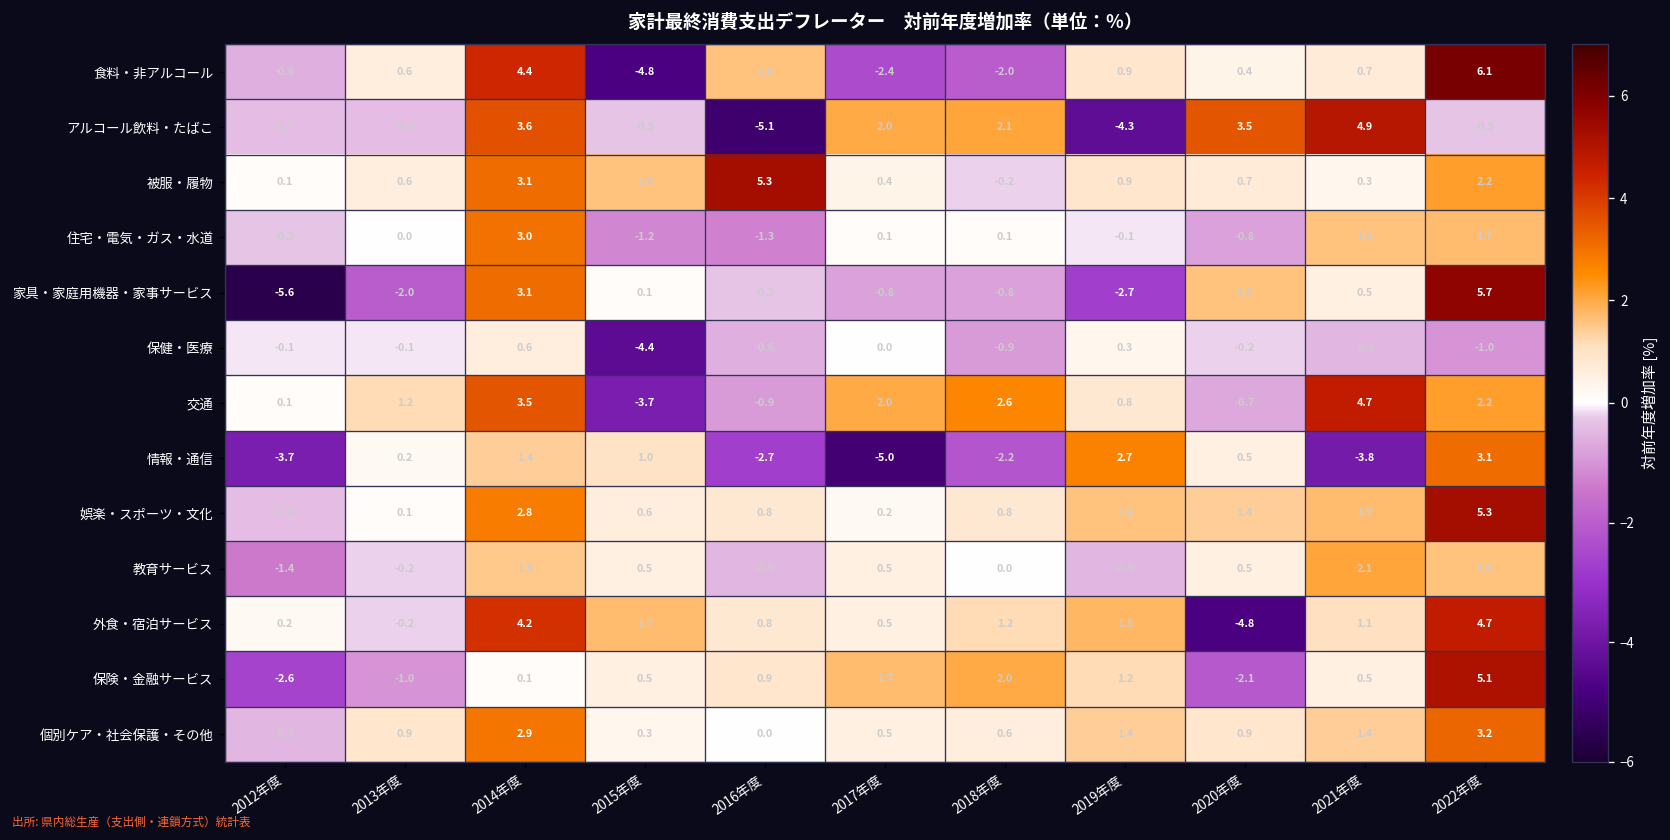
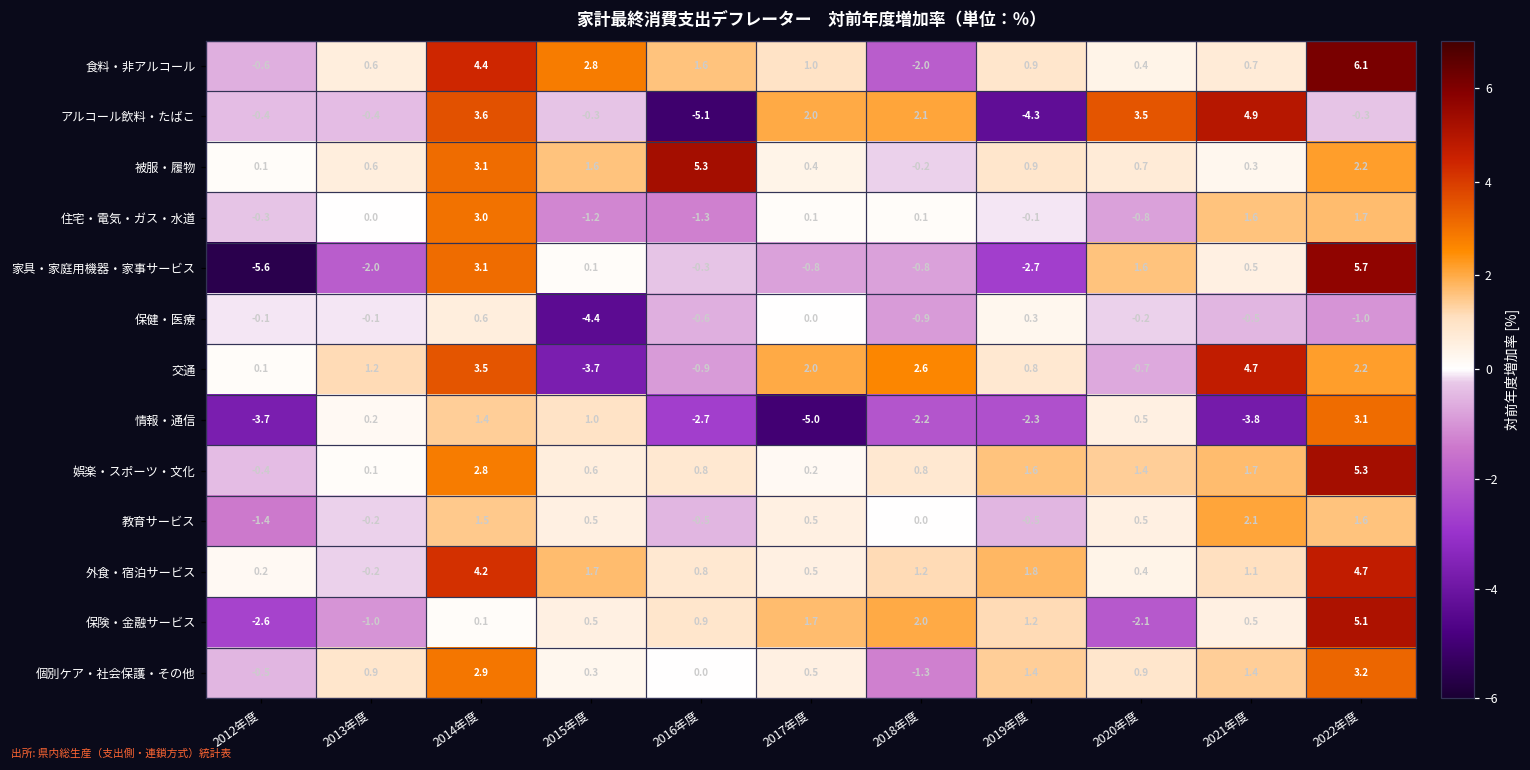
食料・非アルコール, 2015年度: -4.8 -> 2.8
食料・非アルコール, 2017年度: -2.4 -> 1.0
情報・通信, 2019年度: 2.7 -> -2.3
外食・宿泊サービス, 2020年度: -4.8 -> 0.4
個別ケア・社会保護・その他, 2018年度: 0.6 -> -1.3
